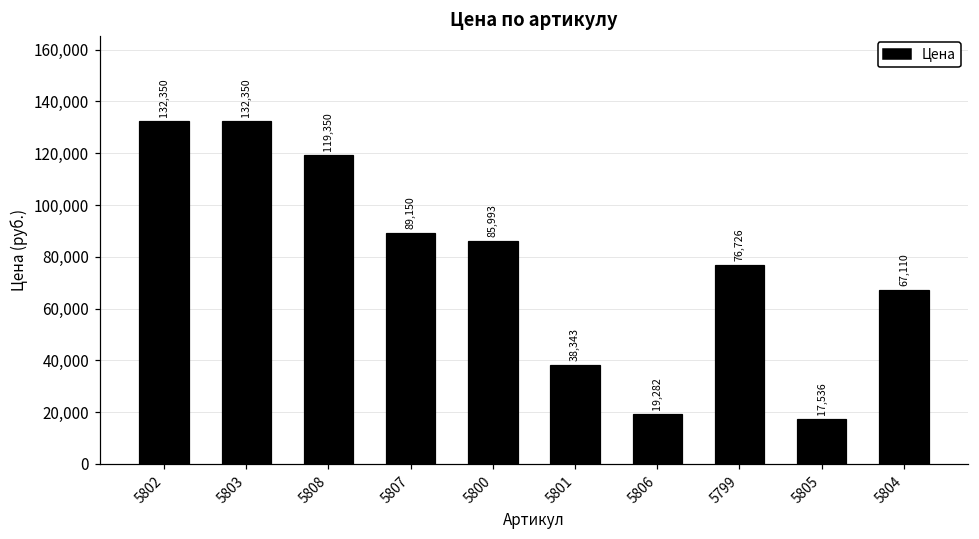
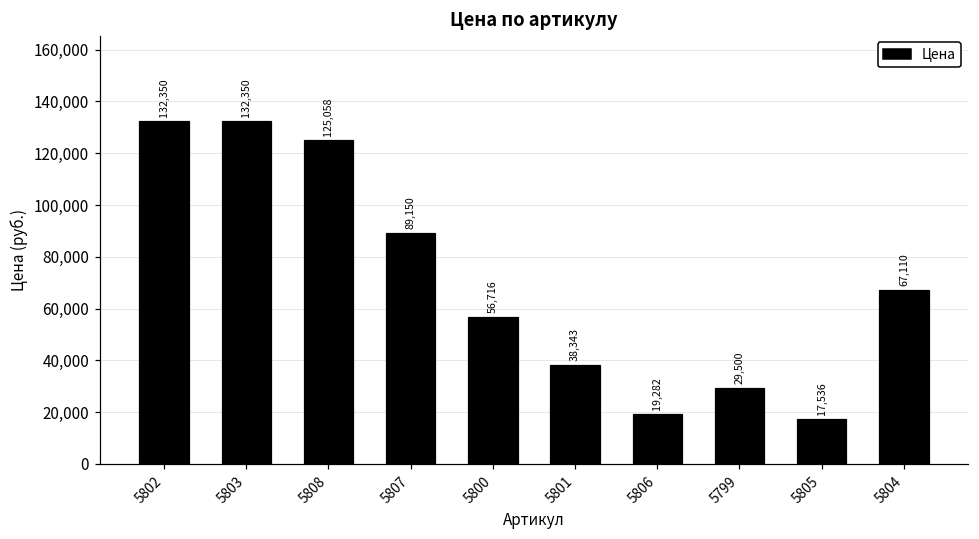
5808: 119,350 -> 125,058
5800: 85,993 -> 56,716
5799: 76,726 -> 29,500
